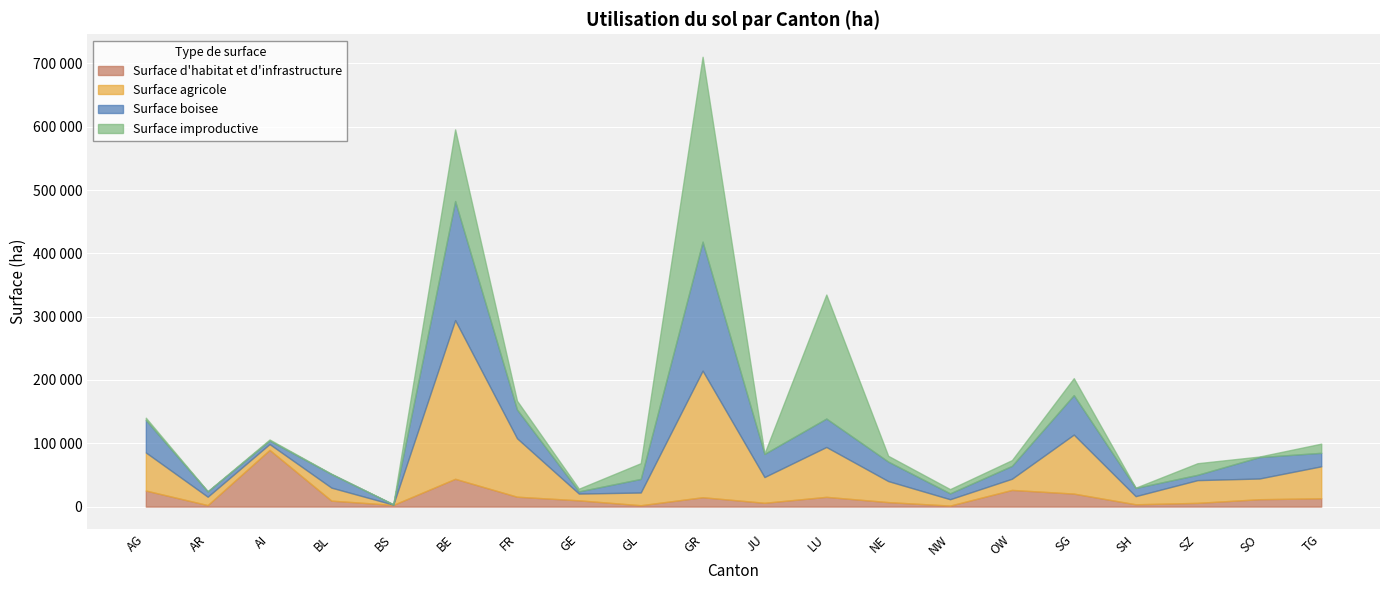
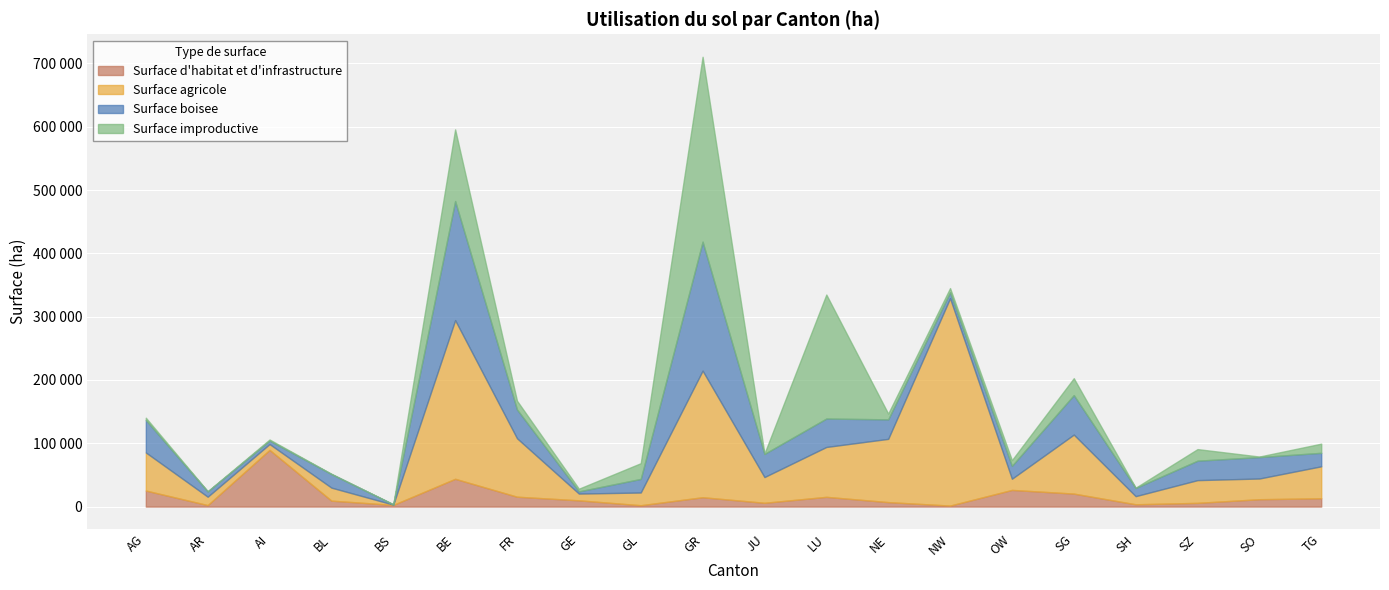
Surface agricole, NE: 30000 -> 100000
Surface agricole, NW: 10000 -> 330000
Surface boisee, SZ: 10000 -> 30000
